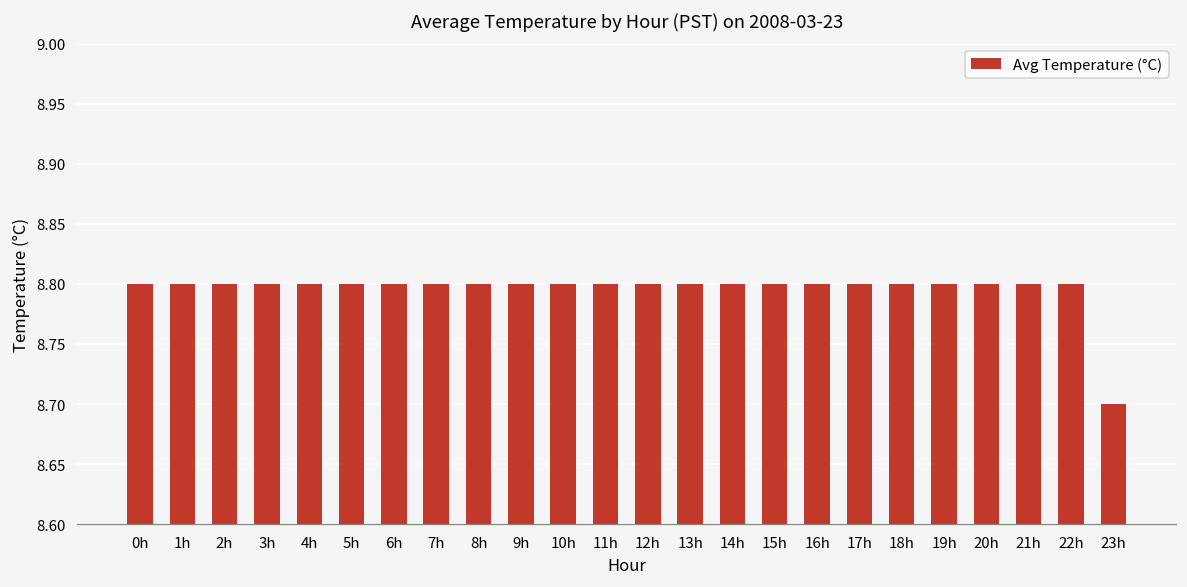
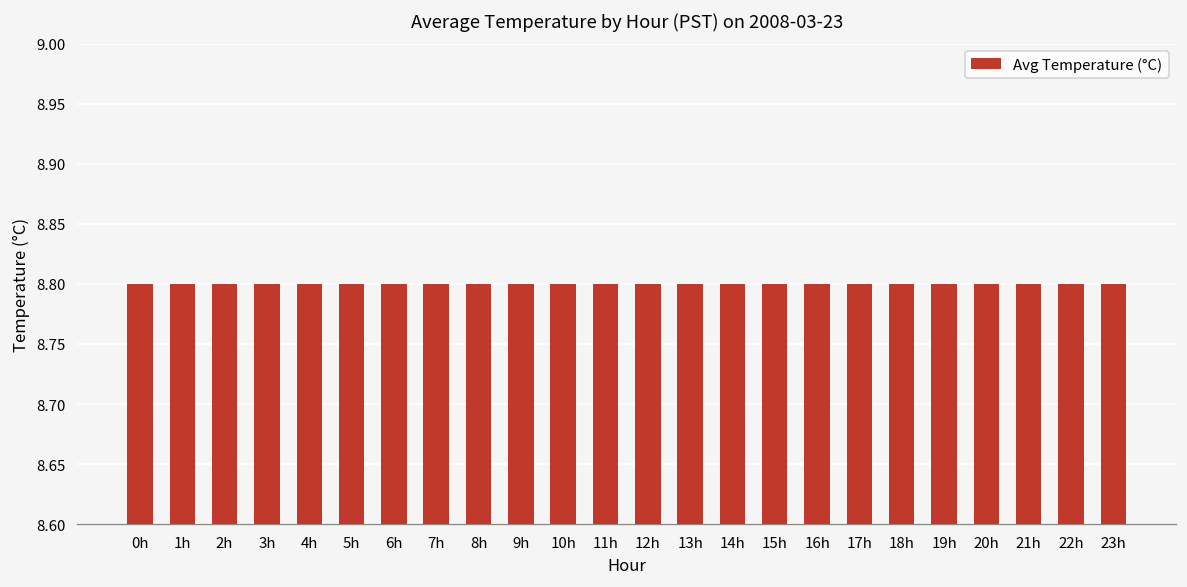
23h: 8.7 -> 8.8
